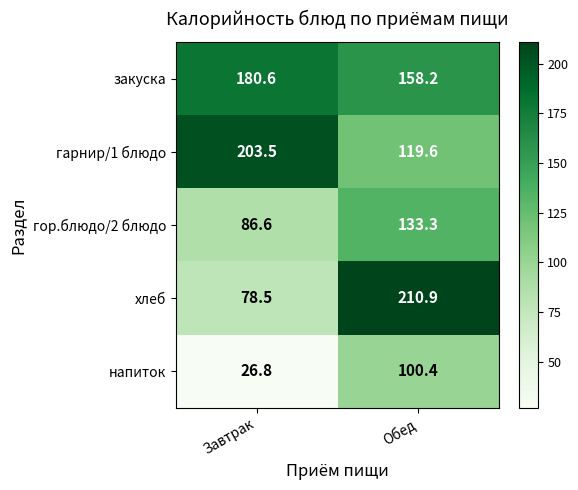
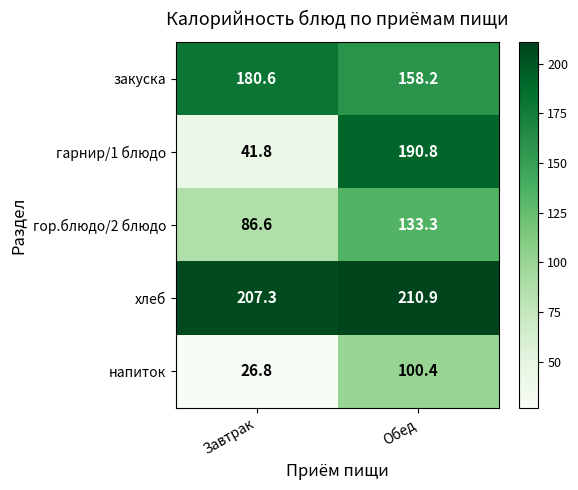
гарнир/1 блюдо, Завтрак: 203.5 -> 41.8
гарнир/1 блюдо, Обед: 119.6 -> 190.8
хлеб, Завтрак: 78.5 -> 207.3
